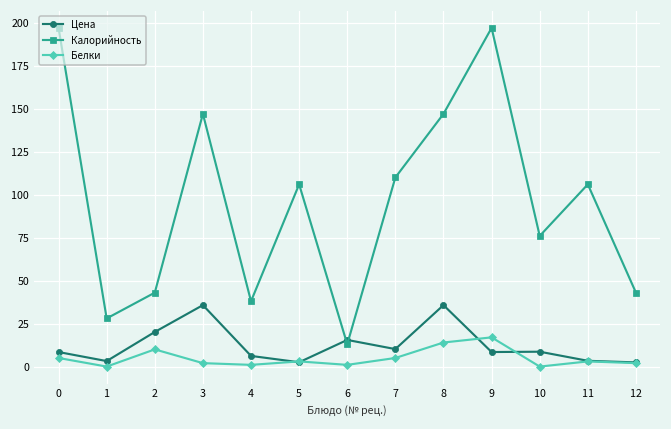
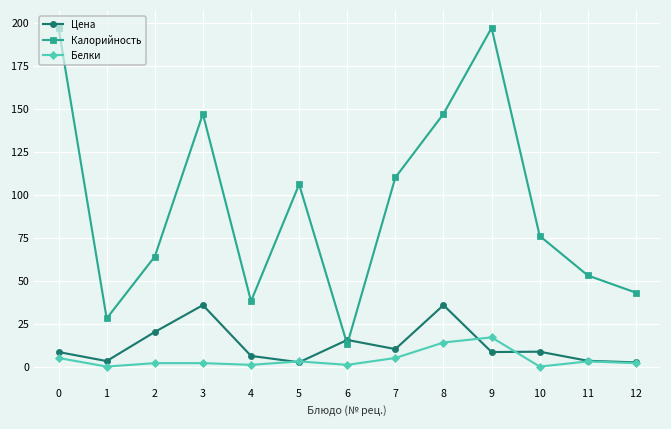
Калорийность, 2: 43 -> 64
Белки, 2: 10 -> 2
Калорийность, 11: 106 -> 53
